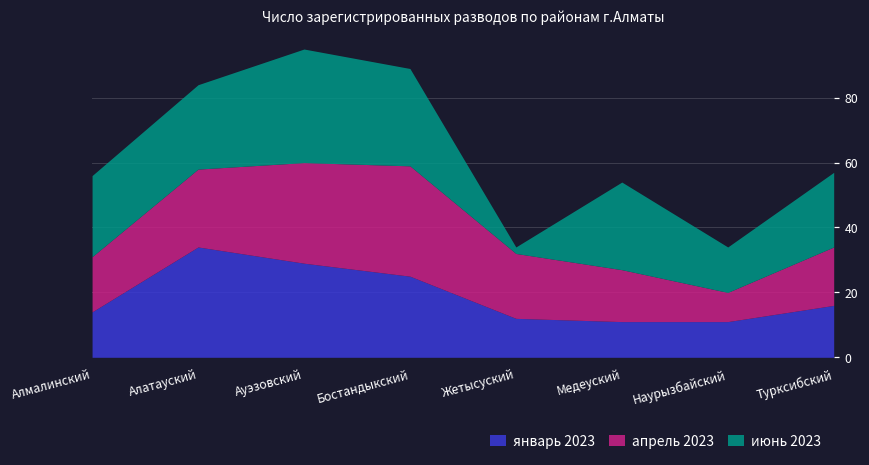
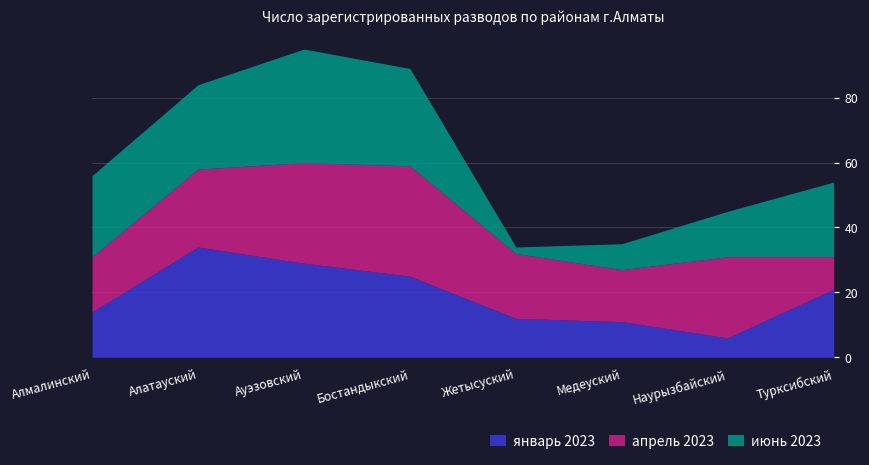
июнь 2023, Медеуский: 27 -> 8
январь 2023, Наурызбайский: 11 -> 6
апрель 2023, Наурызбайский: 9 -> 25
январь 2023, Турксибский: 16 -> 21
апрель 2023, Турксибский: 18 -> 10
